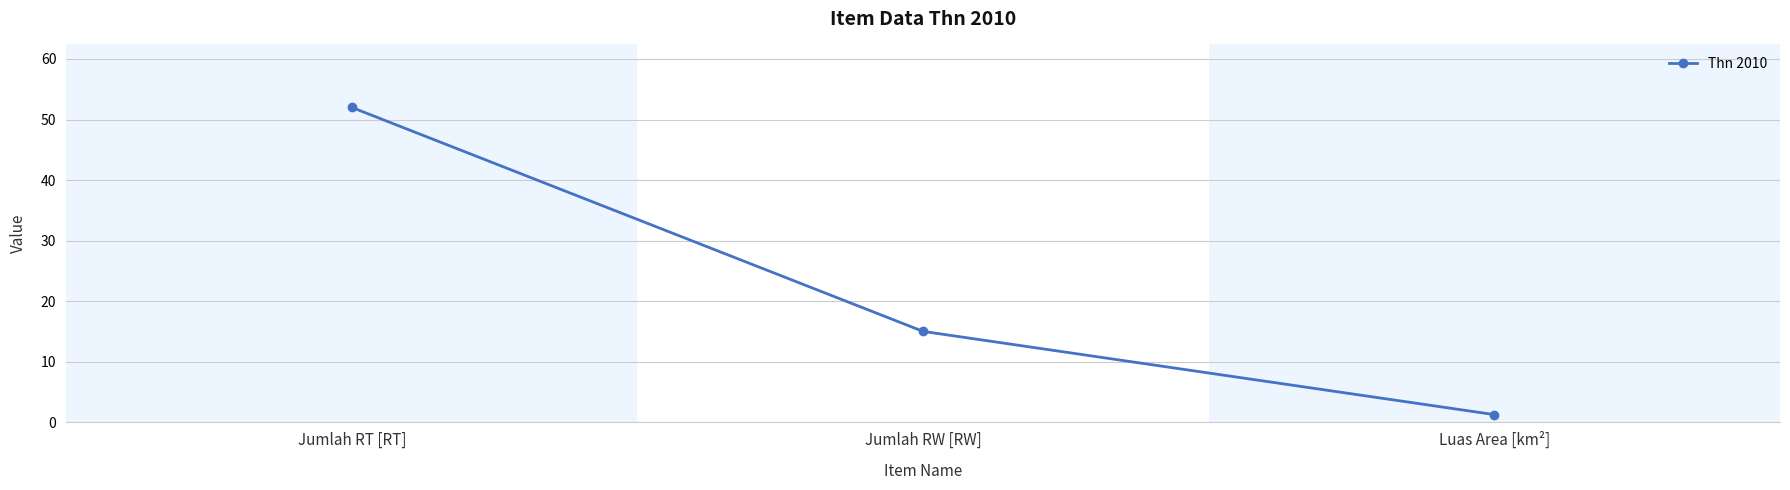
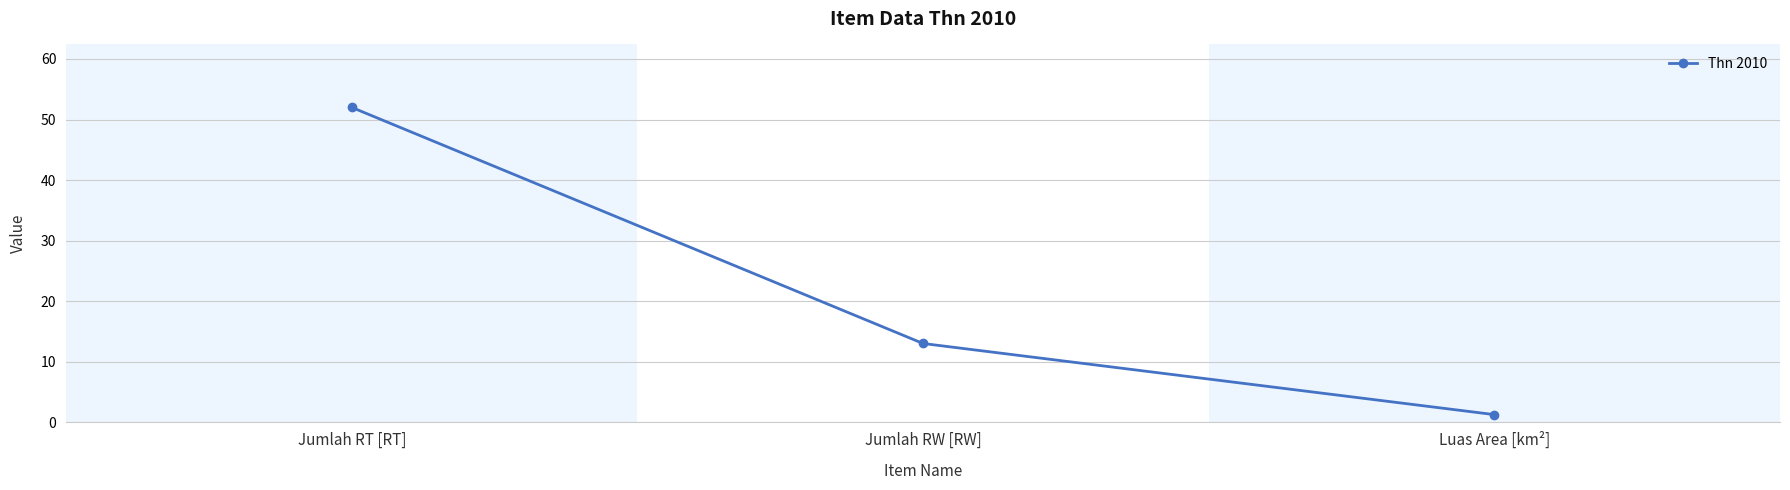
Jumlah RW [RW]: 15 -> 13
